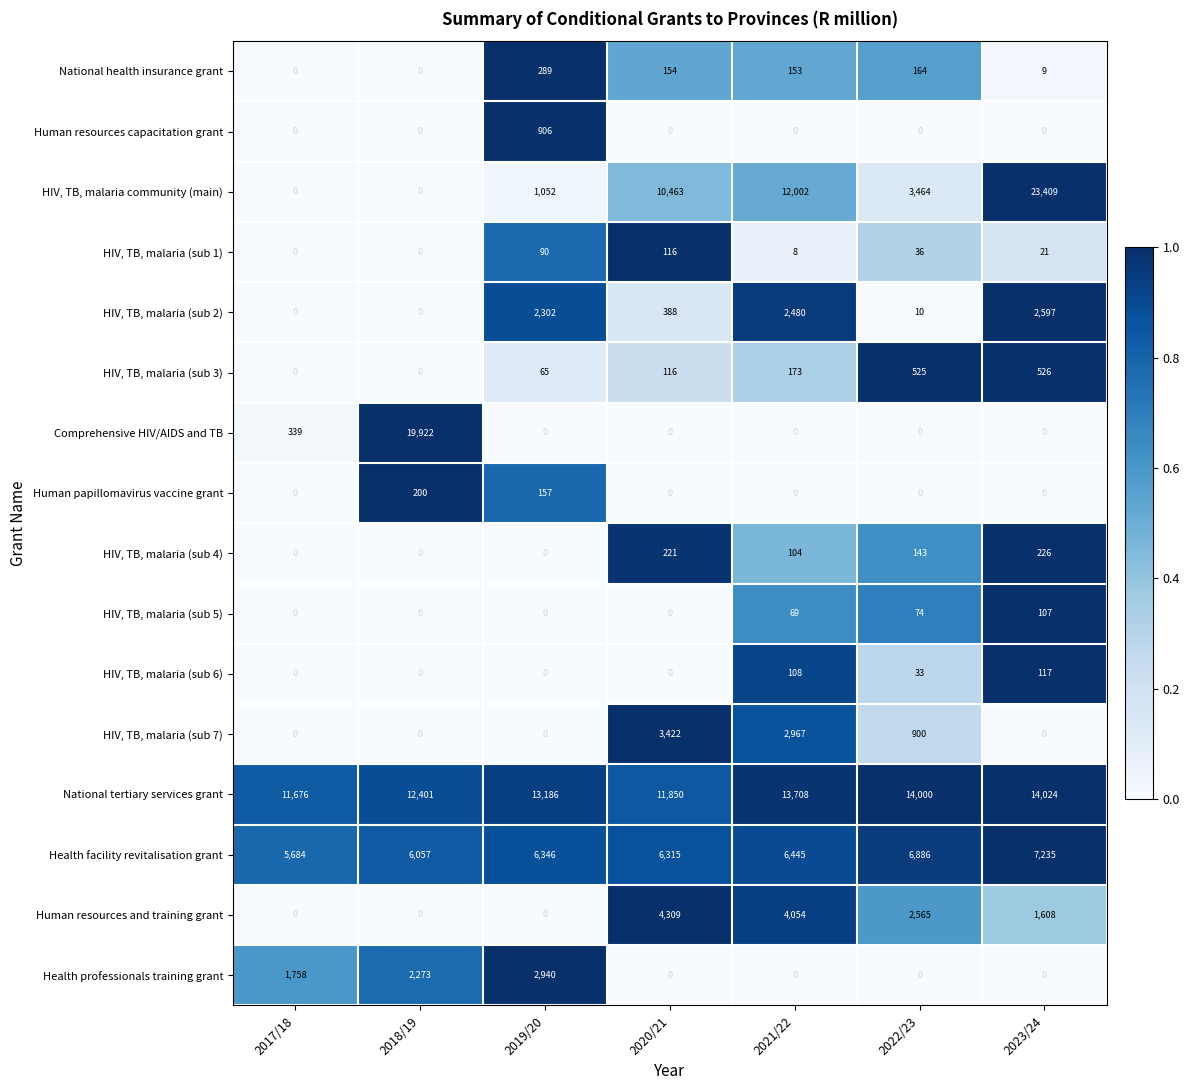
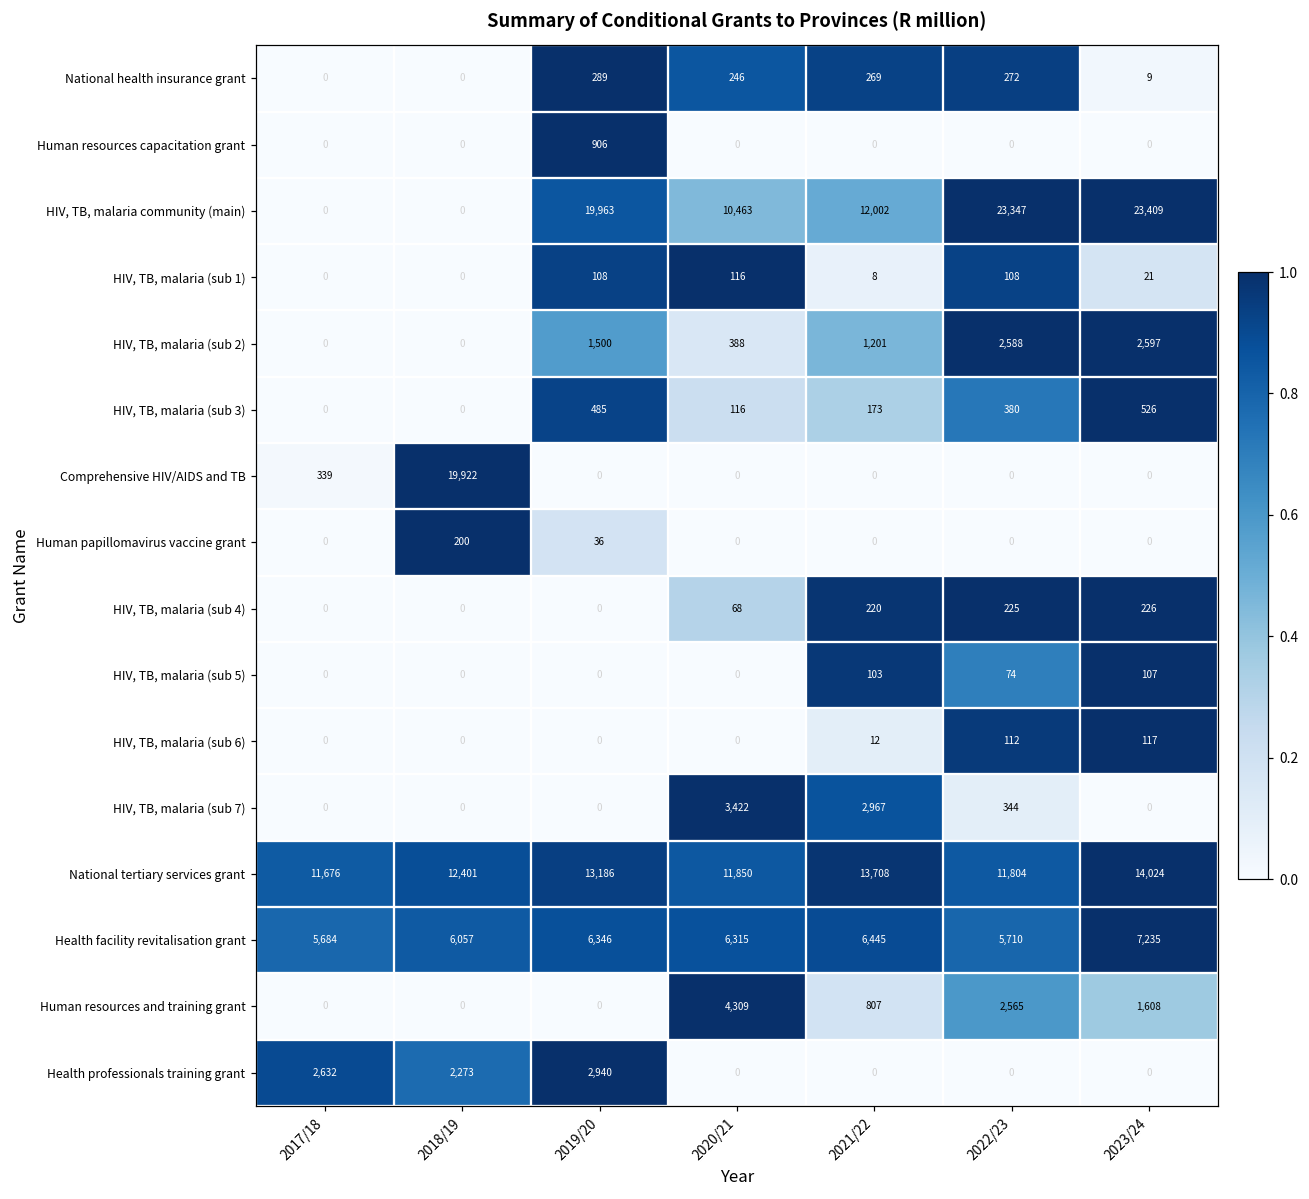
National health insurance grant, 2020/21: 154 -> 246
National health insurance grant, 2021/22: 153 -> 269
National health insurance grant, 2022/23: 164 -> 272
HIV, TB, malaria community (main), 2019/20: 1,052 -> 19,963
HIV, TB, malaria community (main), 2022/23: 3,464 -> 23,347
HIV, TB, malaria (sub 1), 2019/20: 90 -> 108
HIV, TB, malaria (sub 1), 2022/23: 36 -> 108
HIV, TB, malaria (sub 2), 2019/20: 2,302 -> 1,500
HIV, TB, malaria (sub 2), 2021/22: 2,480 -> 1,201
HIV, TB, malaria (sub 2), 2022/23: 10 -> 2,588
HIV, TB, malaria (sub 3), 2019/20: 65 -> 485
HIV, TB, malaria (sub 3), 2022/23: 525 -> 380
Human papillomavirus vaccine grant, 2019/20: 157 -> 36
HIV, TB, malaria (sub 4), 2020/21: 221 -> 68
HIV, TB, malaria (sub 4), 2021/22: 104 -> 220
HIV, TB, malaria (sub 4), 2022/23: 143 -> 225
HIV, TB, malaria (sub 5), 2021/22: 69 -> 103
HIV, TB, malaria (sub 6), 2021/22: 108 -> 12
HIV, TB, malaria (sub 6), 2022/23: 33 -> 112
HIV, TB, malaria (sub 7), 2022/23: 900 -> 344
National tertiary services grant, 2022/23: 14,000 -> 11,804
Health facility revitalisation grant, 2022/23: 6,886 -> 5,710
Human resources and training grant, 2021/22: 4,054 -> 807
Health professionals training grant, 2017/18: 1,758 -> 2,632
